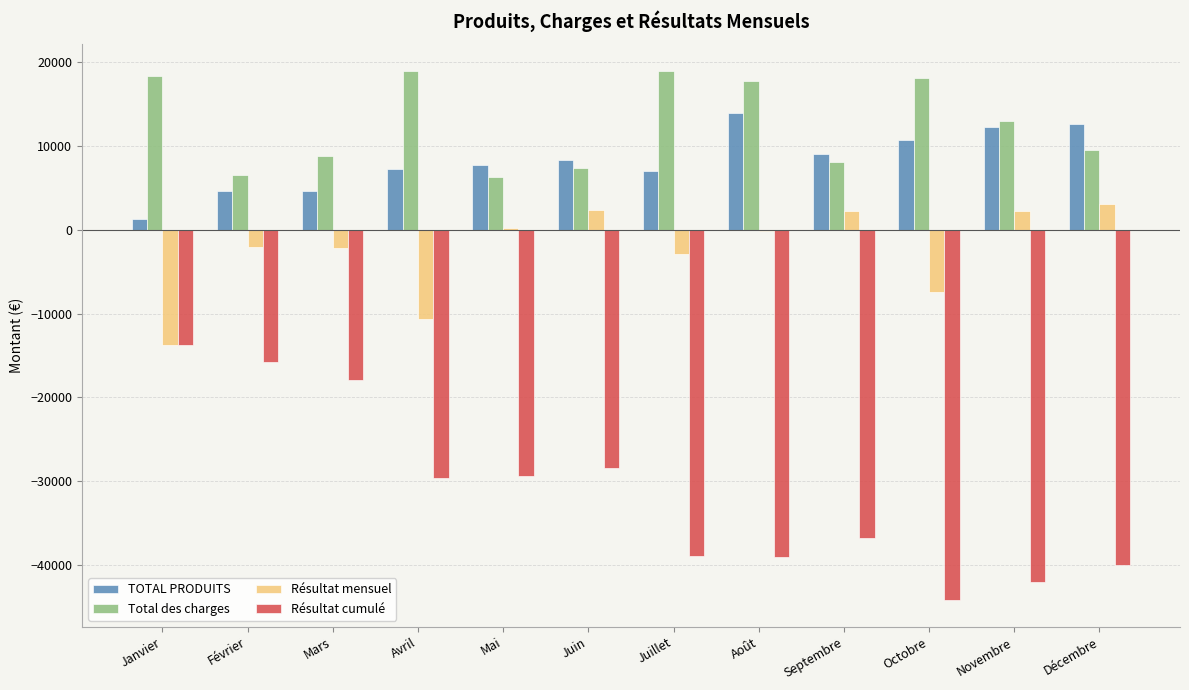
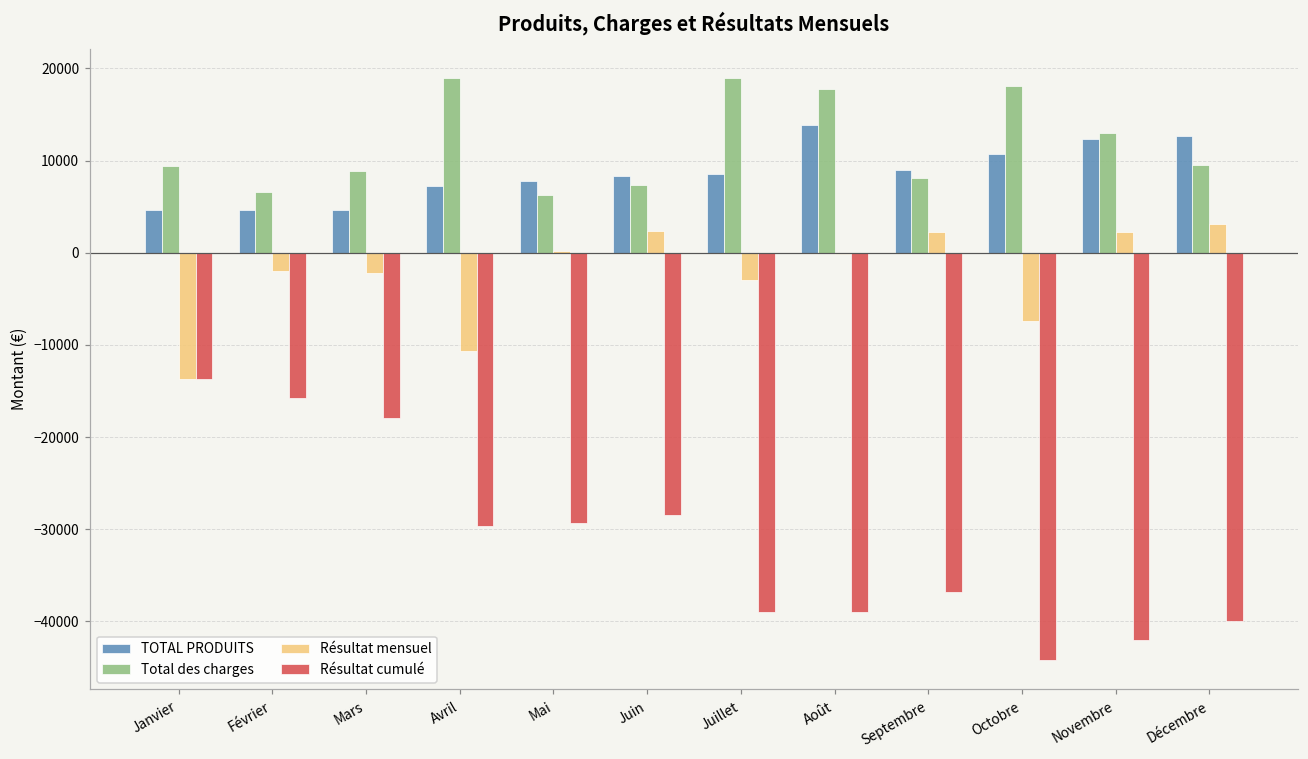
TOTAL PRODUITS, Janvier: 1000 -> 5000
Total des charges, Janvier: 18000 -> 9000
TOTAL PRODUITS, Juillet: 7000 -> 8000
